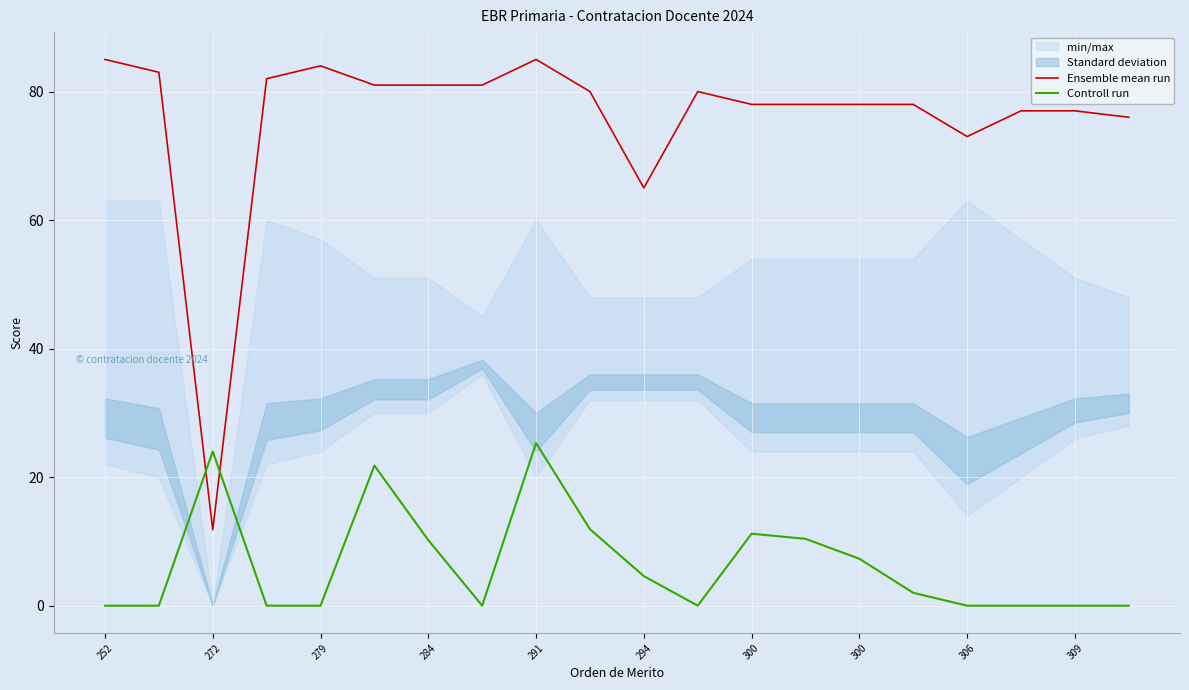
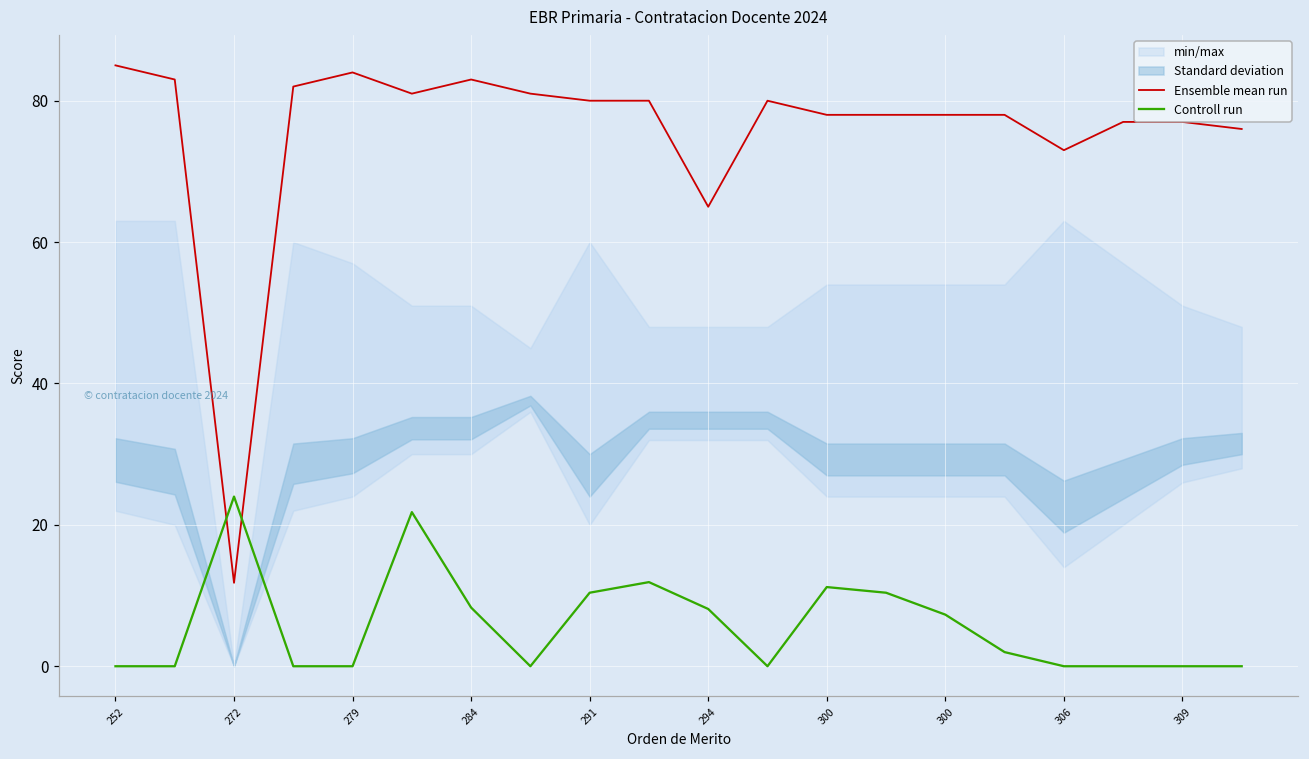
Ensemble mean run, 284: 81 -> 83
Controll run, 284: 10 -> 8
Ensemble mean run, 291: 85 -> 80
Controll run, 291: 25 -> 10
Controll run, 294: 5 -> 8
